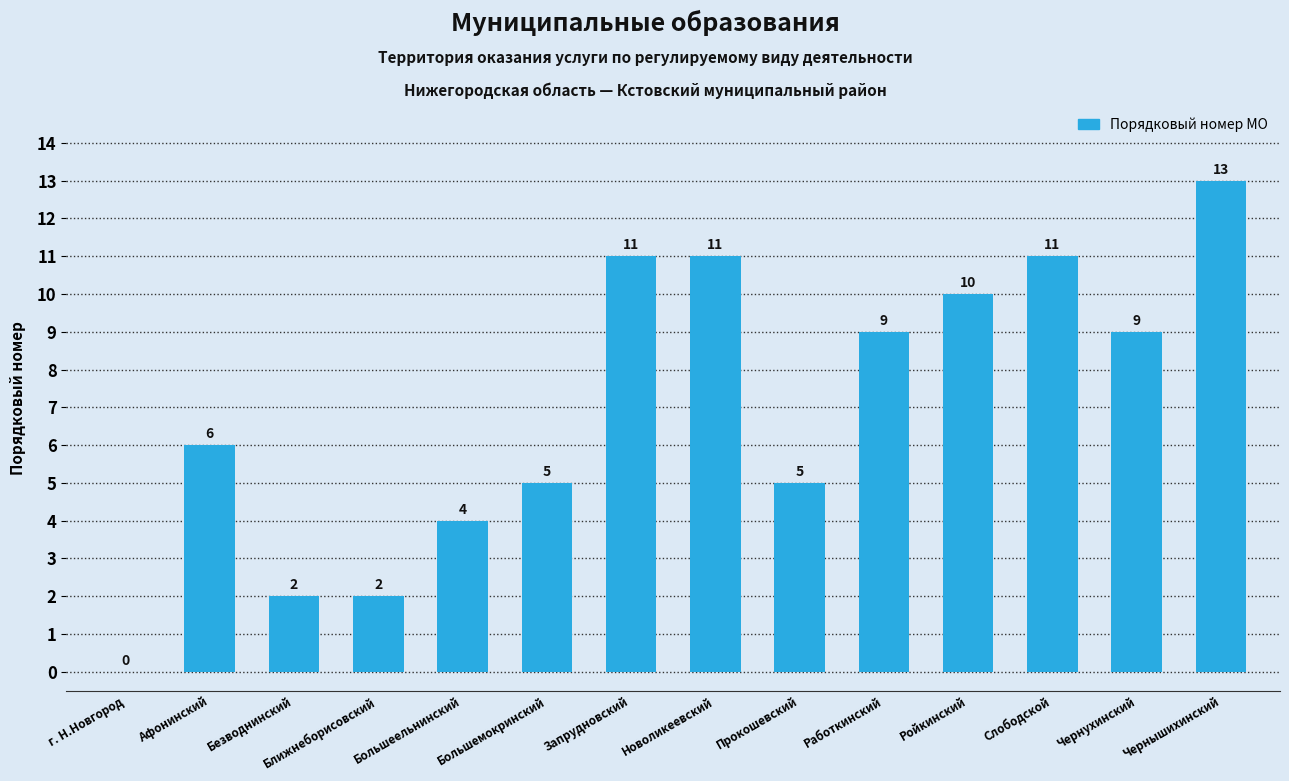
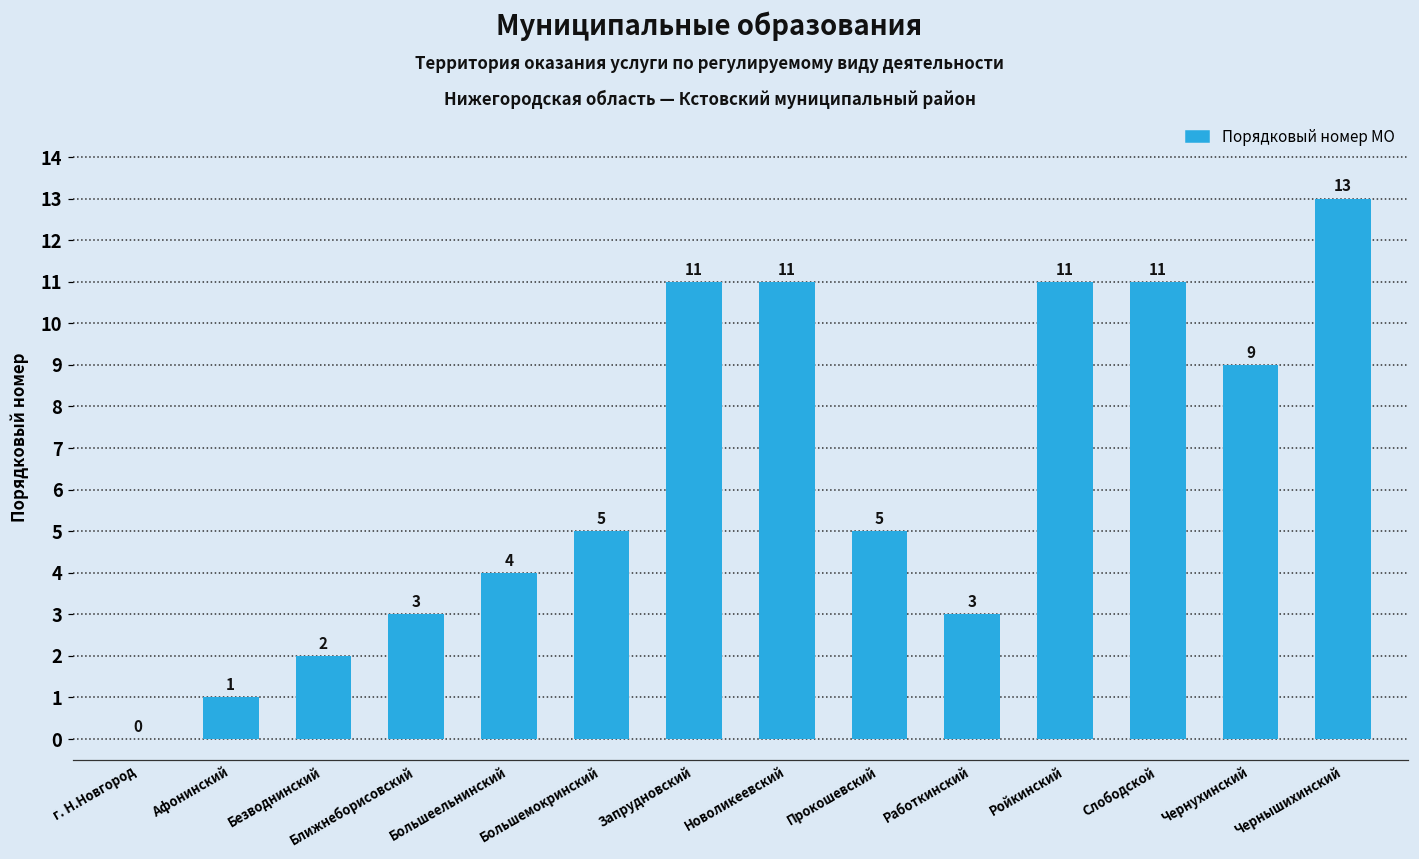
Афонинский: 6 -> 1
Ближнеборисовский: 2 -> 3
Работкинский: 9 -> 3
Ройкинский: 10 -> 11
